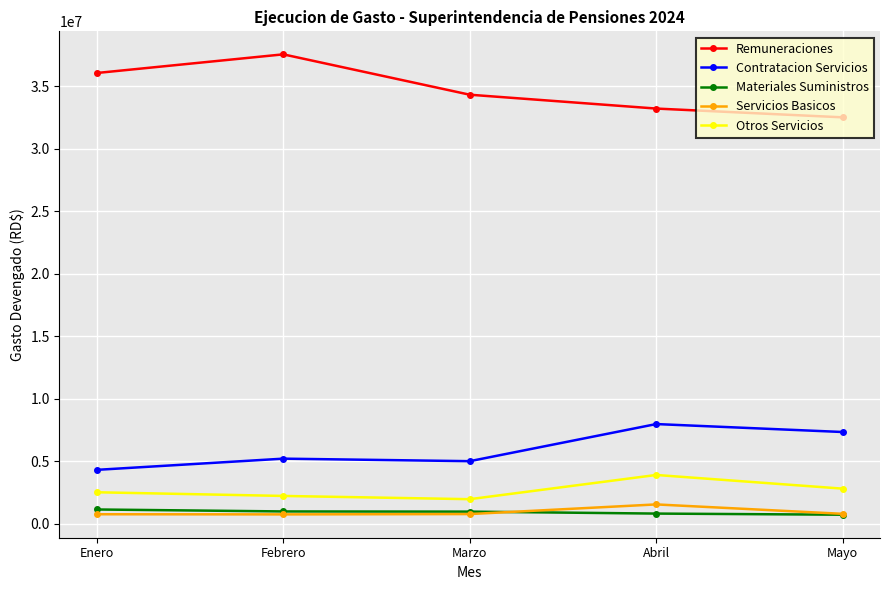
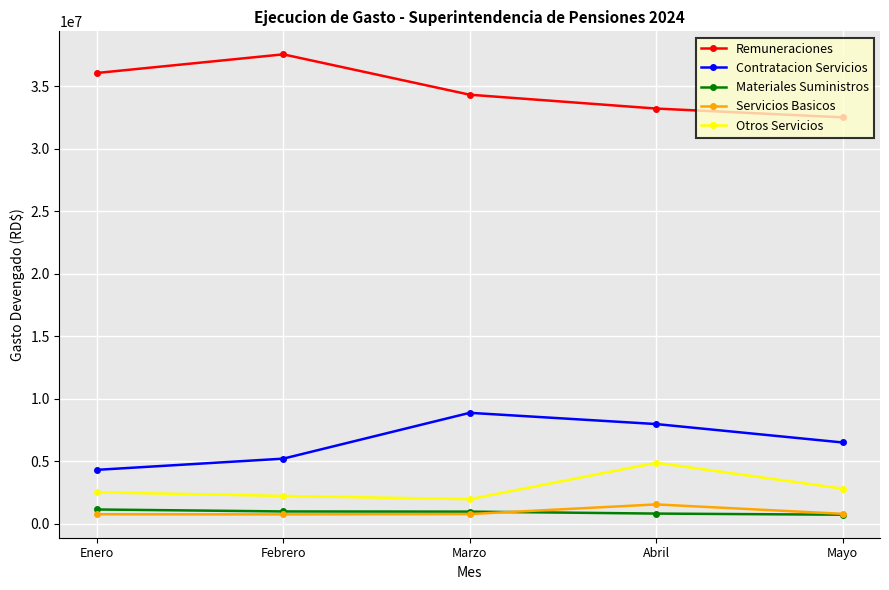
Contratacion Servicios, Marzo: 5000000 -> 8900000
Otros Servicios, Abril: 3900000 -> 4900000
Contratacion Servicios, Mayo: 7300000 -> 6500000
